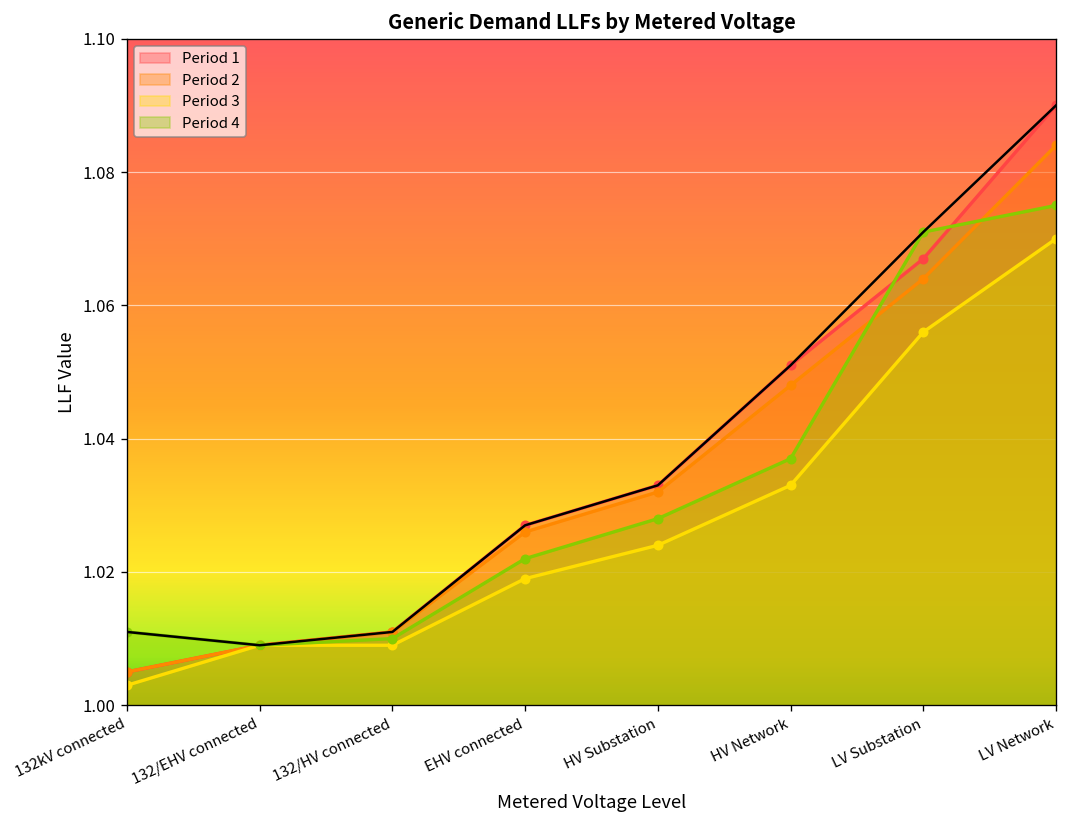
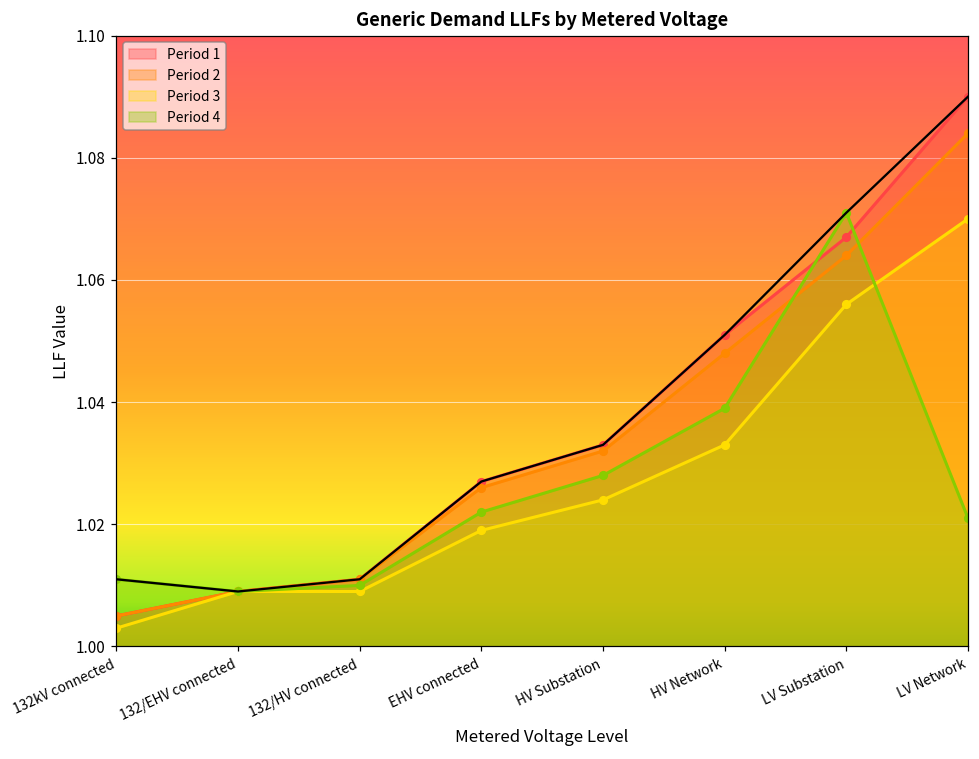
Period 4, HV Network: 1.037 -> 1.039
Period 4, LV Network: 1.075 -> 1.021
